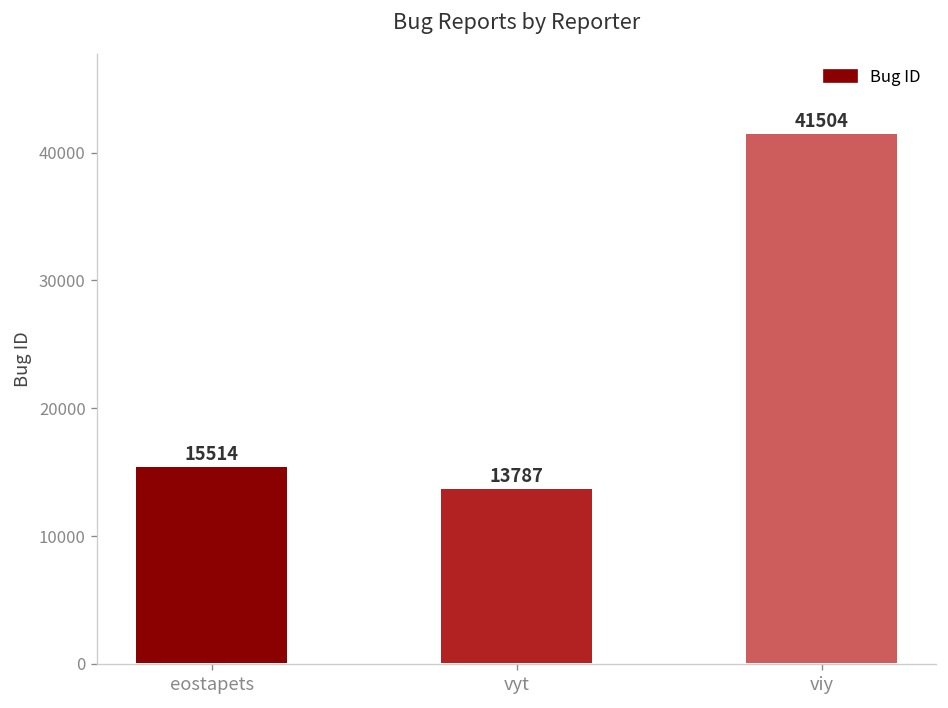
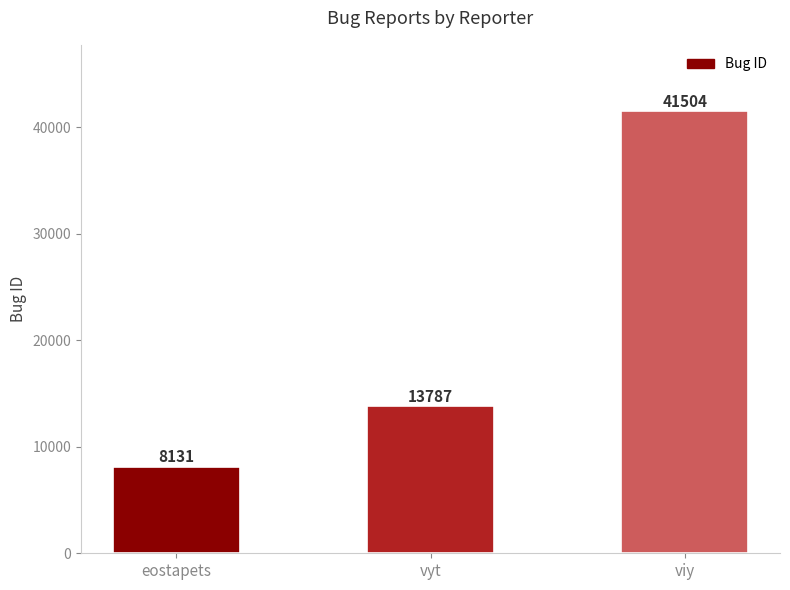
eostapets: 15514 -> 8131
